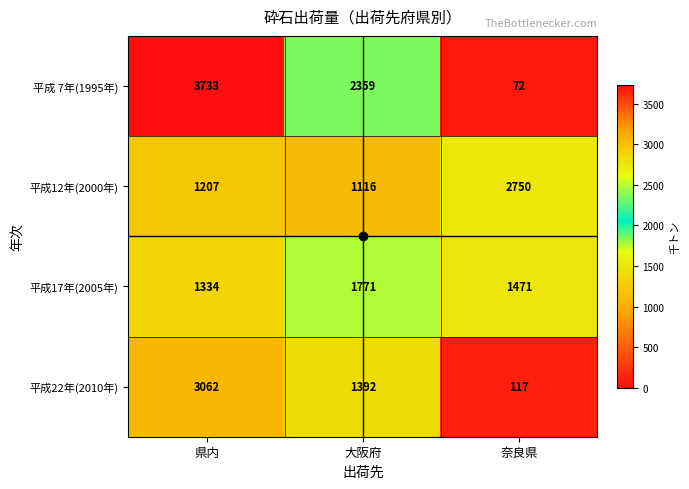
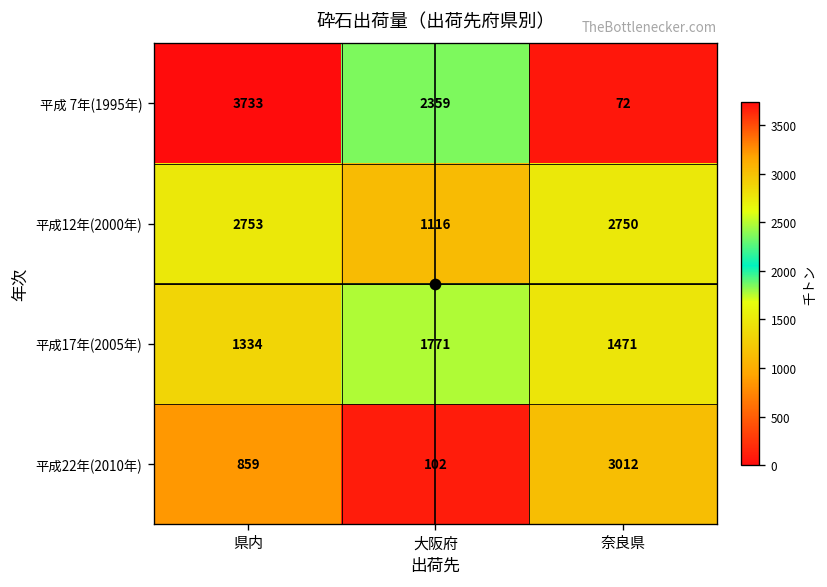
平成12年(2000年), 県内: 1207 -> 2753
平成22年(2010年), 県内: 3062 -> 859
平成22年(2010年), 大阪府: 1392 -> 102
平成22年(2010年), 奈良県: 117 -> 3012
